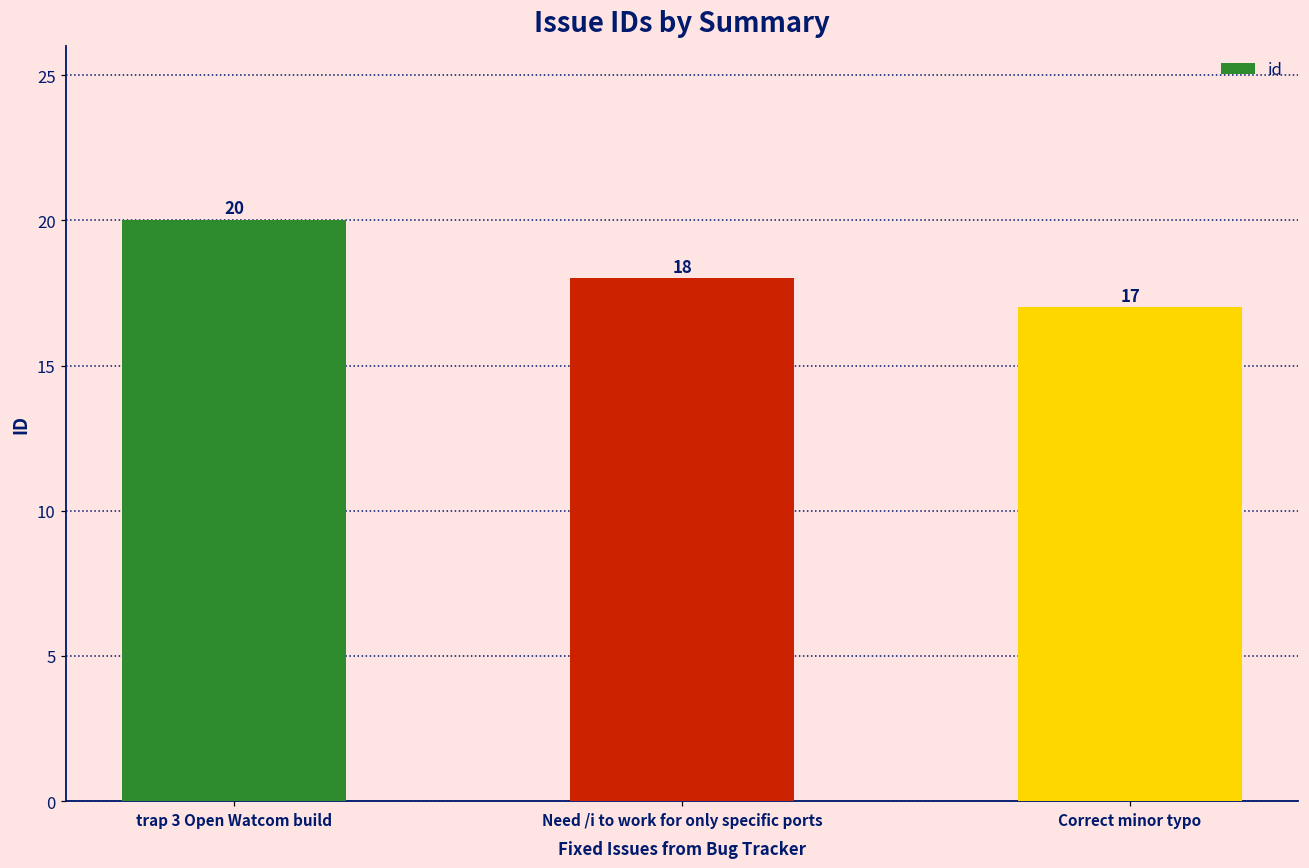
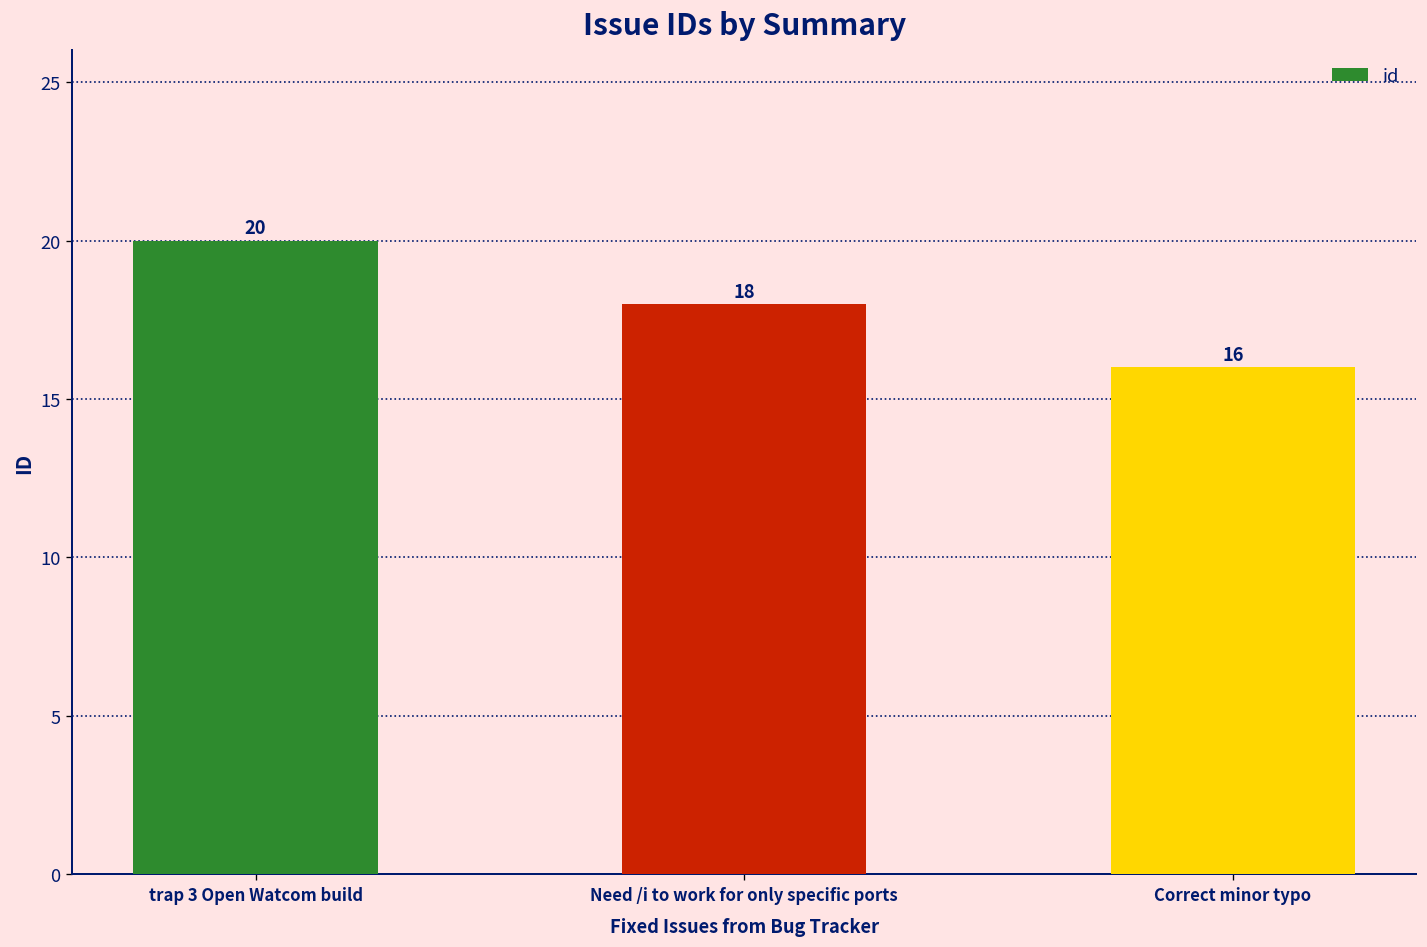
Correct minor typo: 17 -> 16
